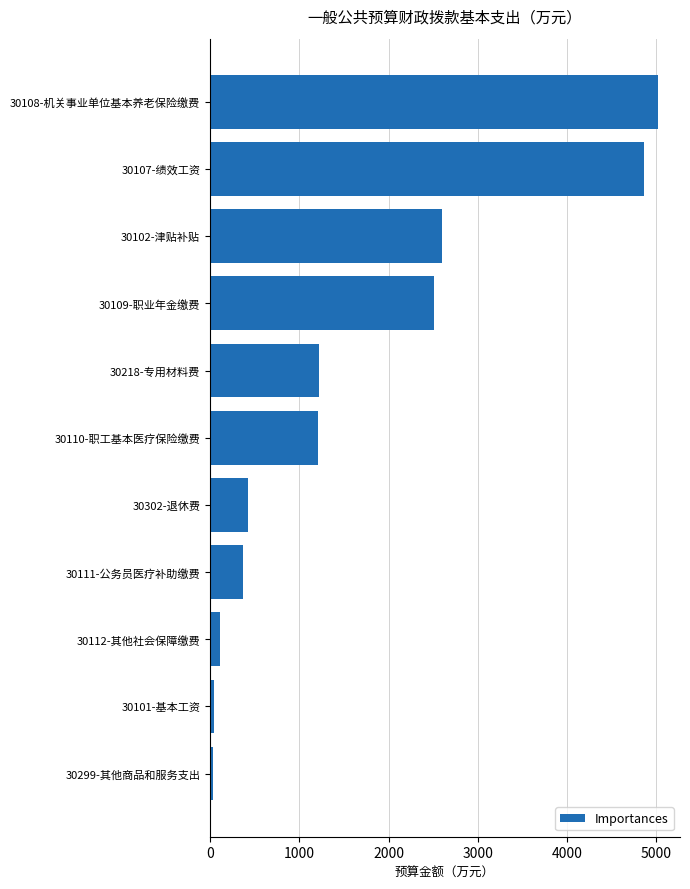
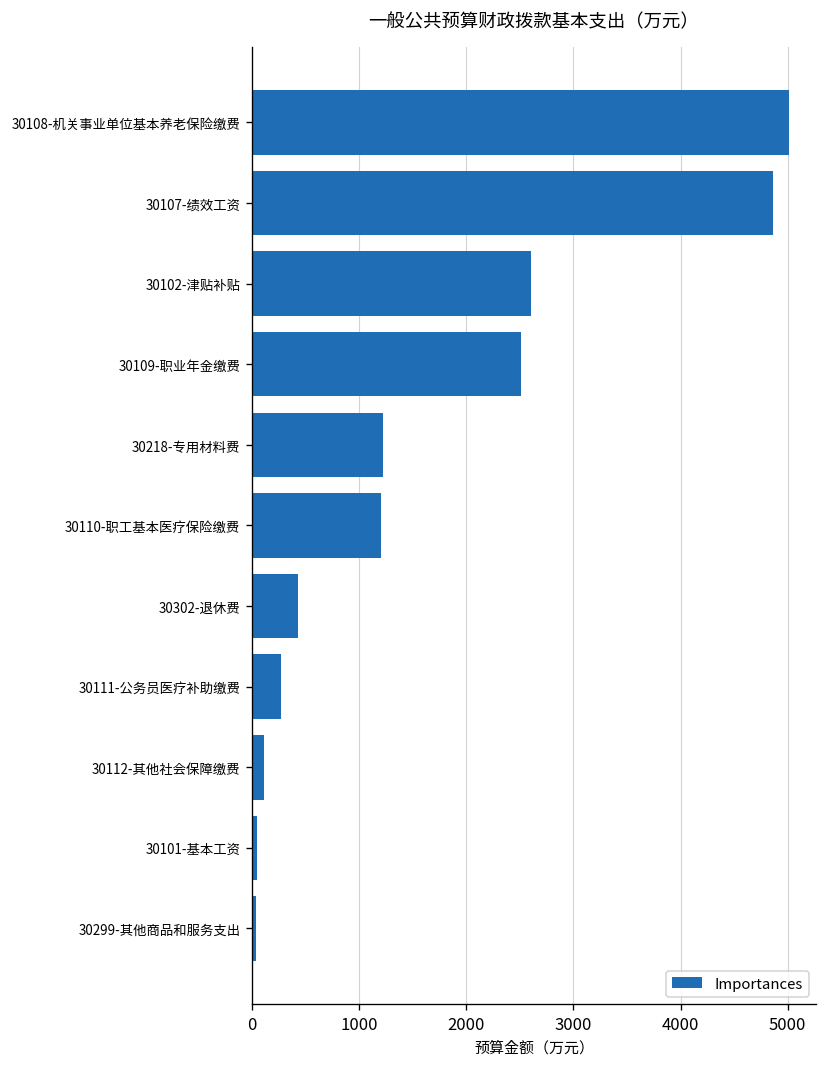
30111-公务员医疗补助缴费: 400 -> 300
